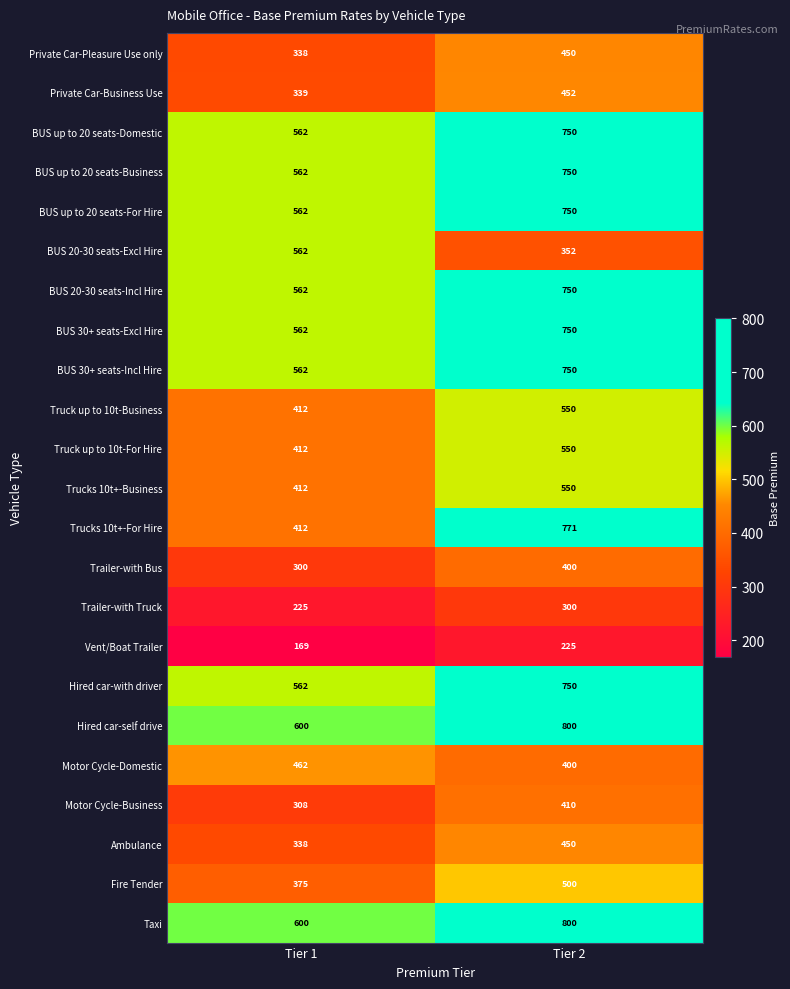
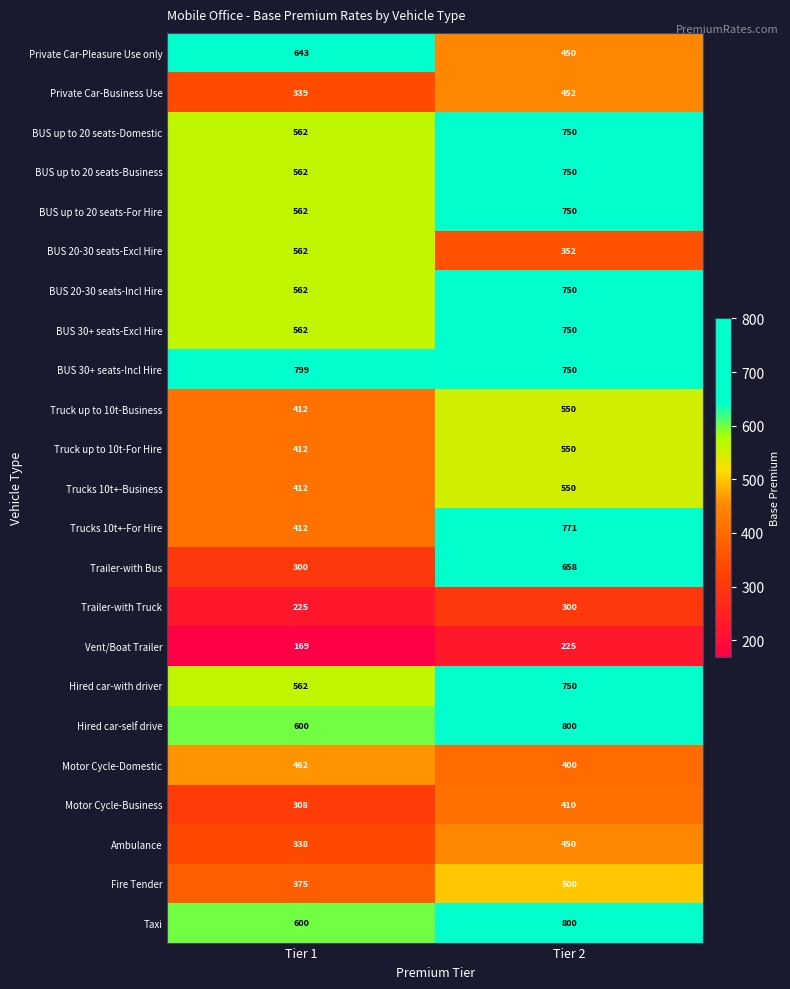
Private Car-Pleasure Use only, Tier 1: 338 -> 643
BUS 30+ seats-Incl Hire, Tier 1: 562 -> 799
Trailer-with Bus, Tier 2: 400 -> 658
